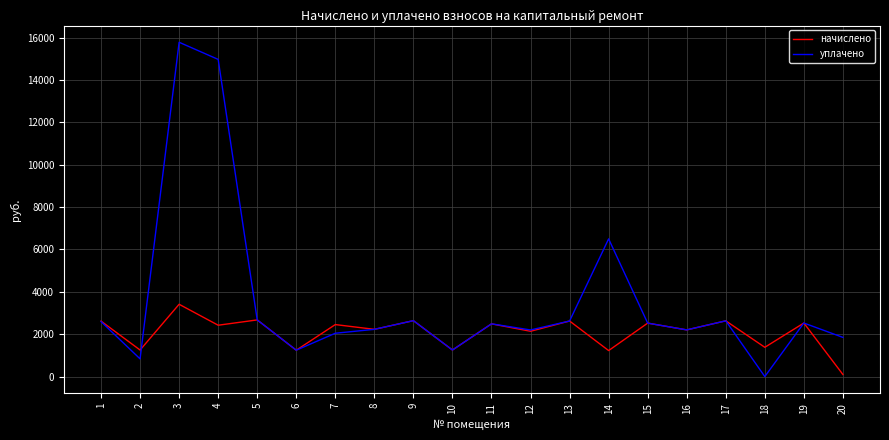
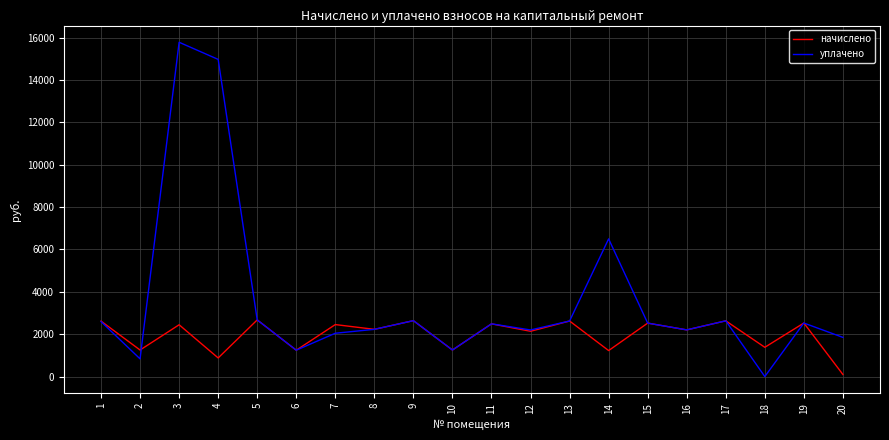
начислено, 3: 3400 -> 2400
начислено, 4: 2400 -> 900
